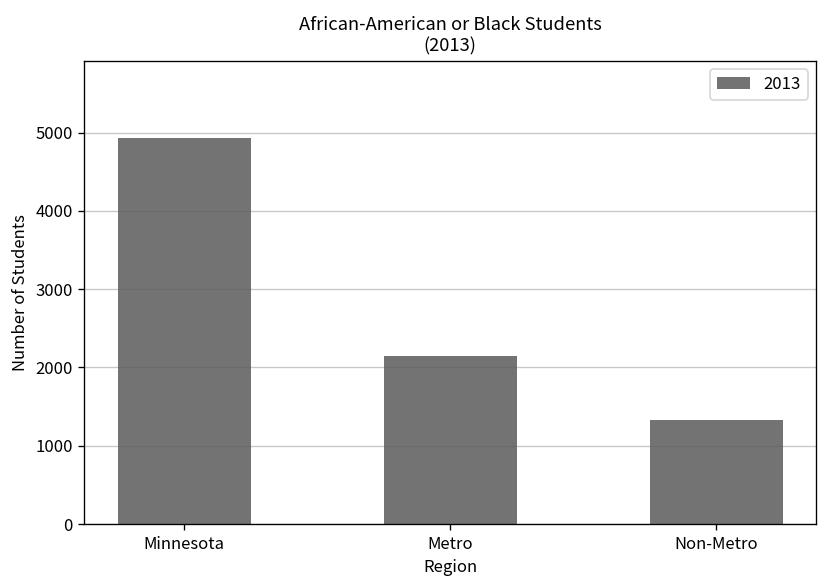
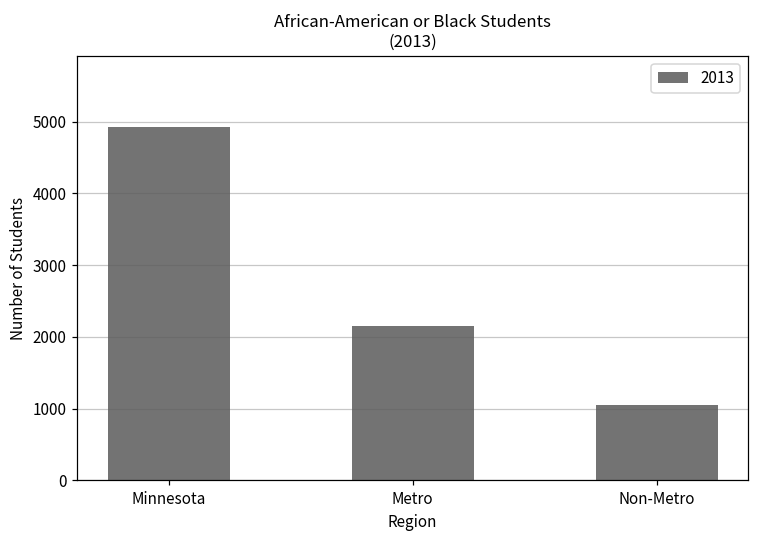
Non-Metro: 1300 -> 1100
